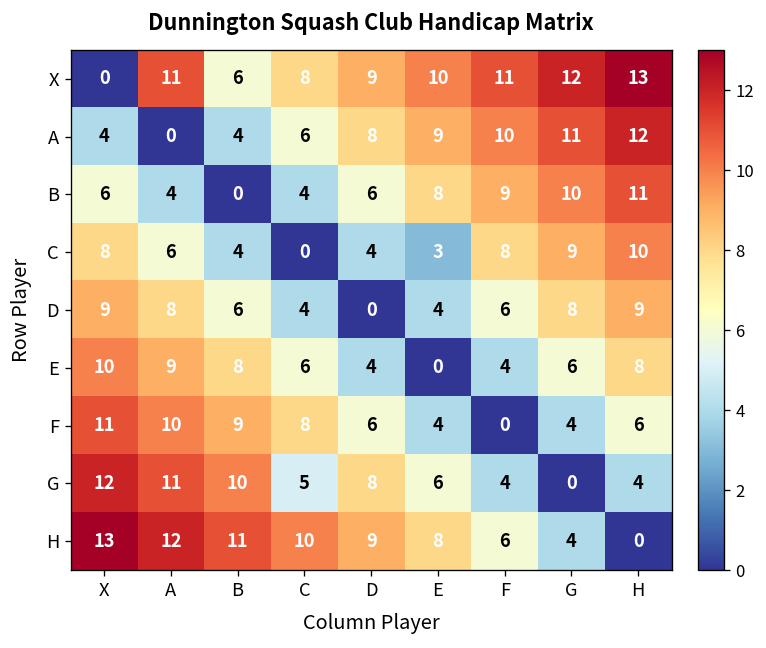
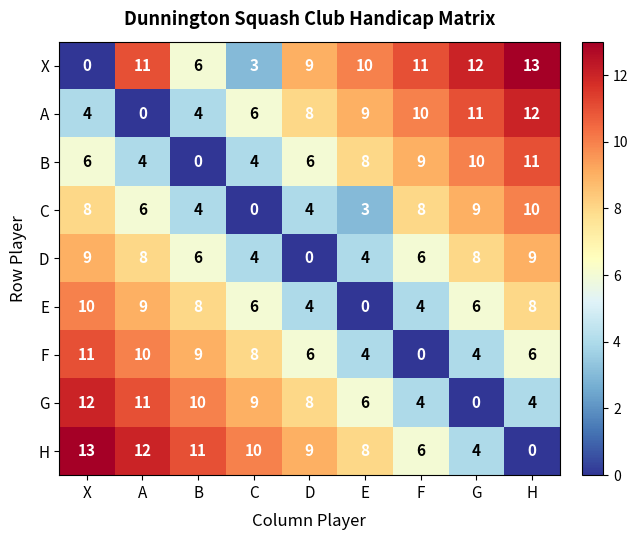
X, C: 8 -> 3
G, C: 5 -> 9
